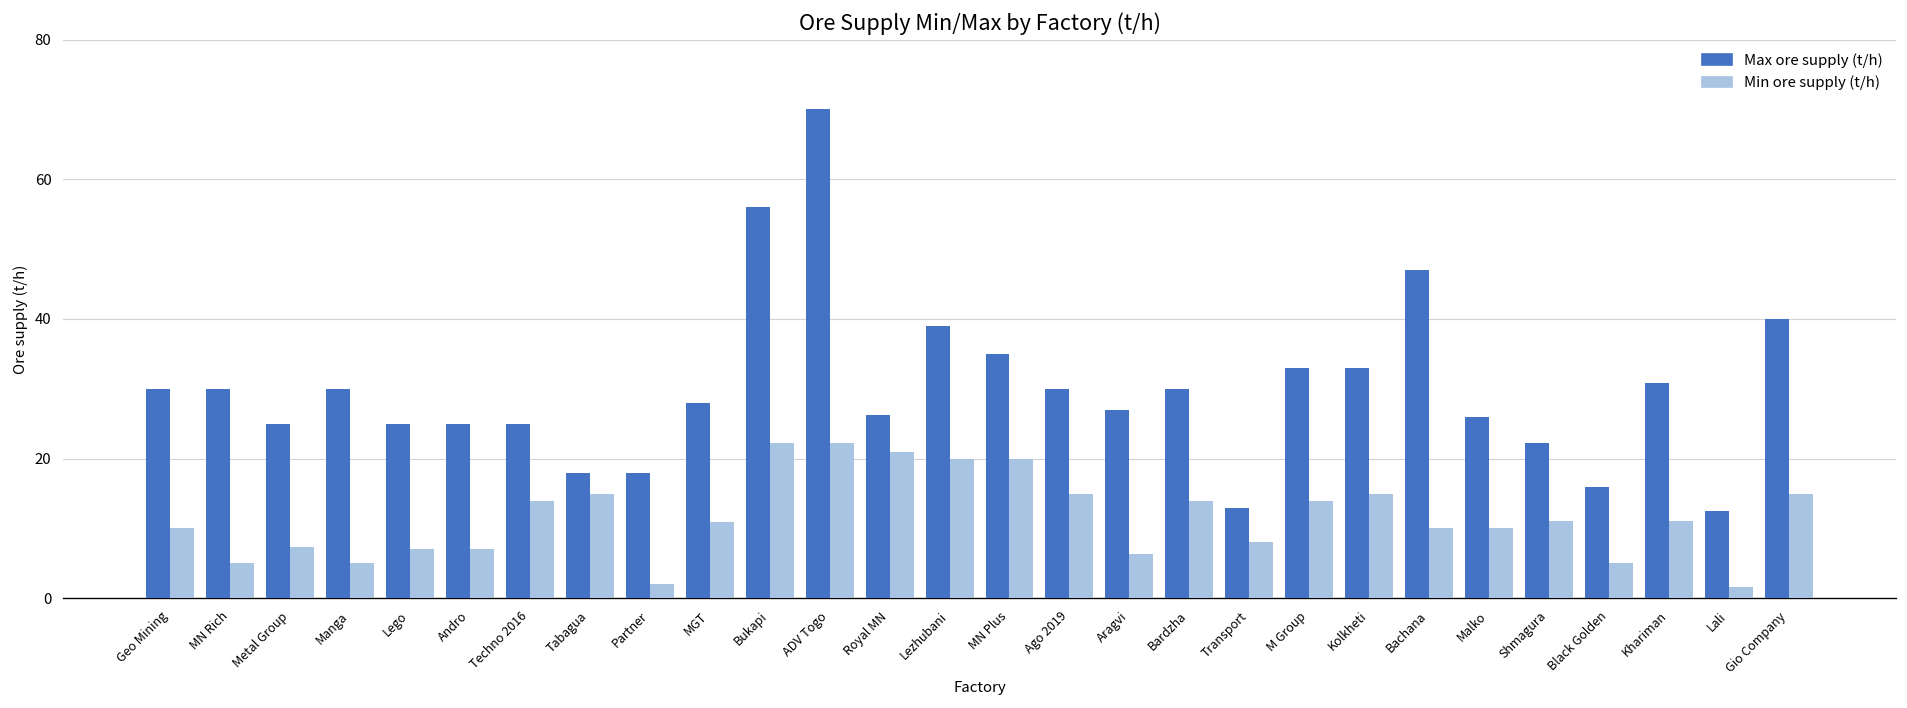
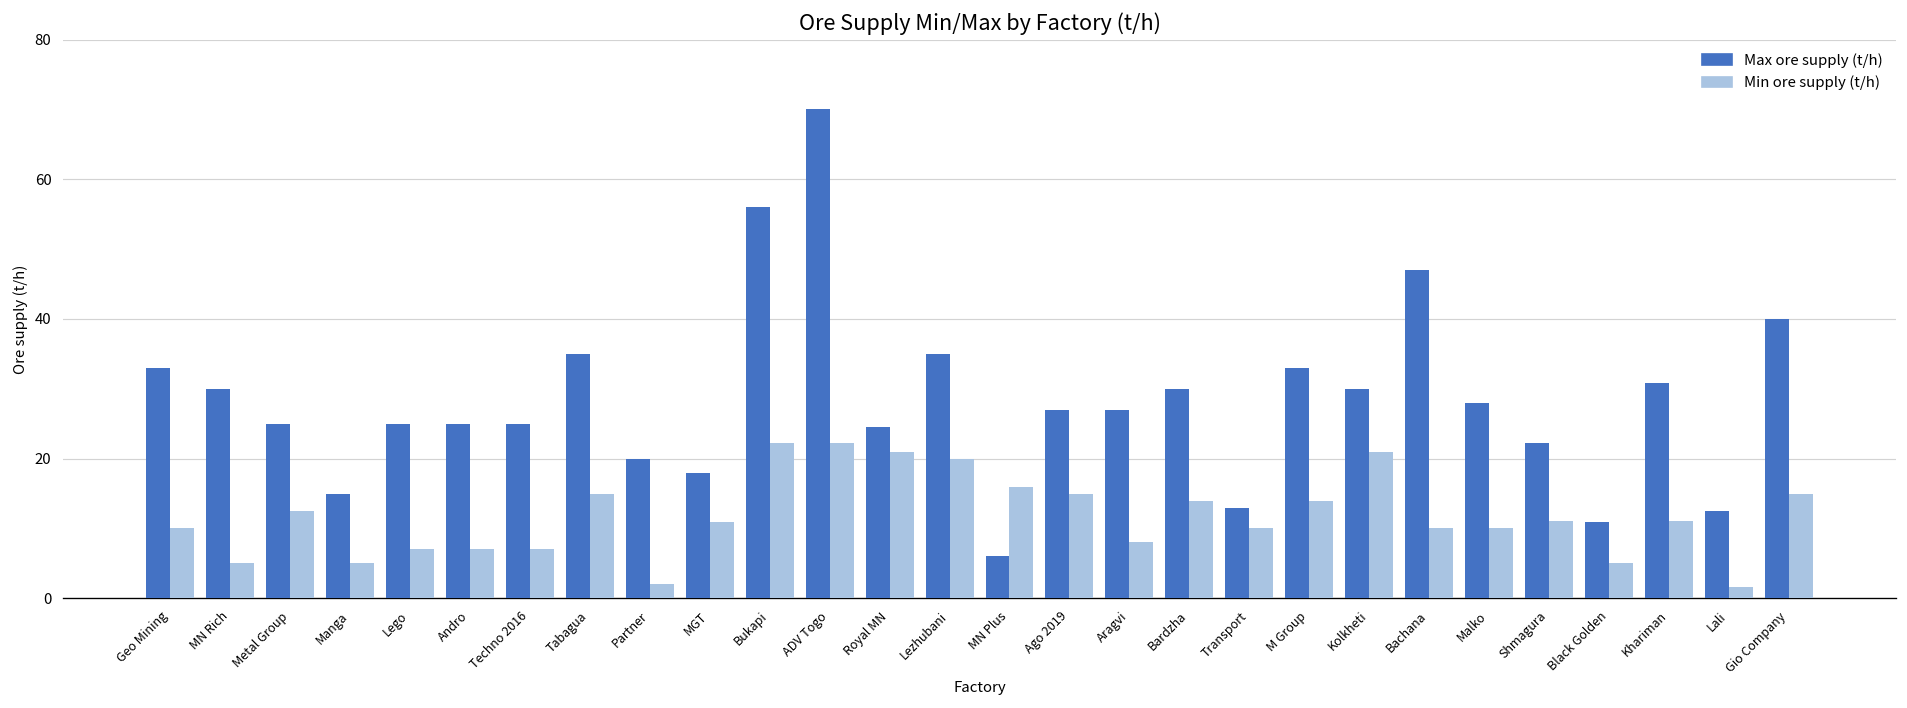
Max ore supply (t/h), Geo Mining: 30 -> 33
Min ore supply (t/h), Metal Group: 7 -> 13
Max ore supply (t/h), Manga: 30 -> 15
Min ore supply (t/h), Techno 2016: 14 -> 7
Max ore supply (t/h), Tabagua: 18 -> 35
Max ore supply (t/h), Partner: 18 -> 20
Max ore supply (t/h), MGT: 28 -> 18
Max ore supply (t/h), Royal MN: 26 -> 25
Max ore supply (t/h), Lezhubani: 39 -> 35
Max ore supply (t/h), MN Plus: 35 -> 6
Min ore supply (t/h), MN Plus: 20 -> 16
Max ore supply (t/h), Ago 2019: 30 -> 27
Min ore supply (t/h), Aragvi: 6 -> 8
Min ore supply (t/h), Transport: 8 -> 10
Max ore supply (t/h), Kolkheti: 33 -> 30
Min ore supply (t/h), Kolkheti: 15 -> 21
Max ore supply (t/h), Malko: 26 -> 28
Max ore supply (t/h), Black Golden: 16 -> 11
